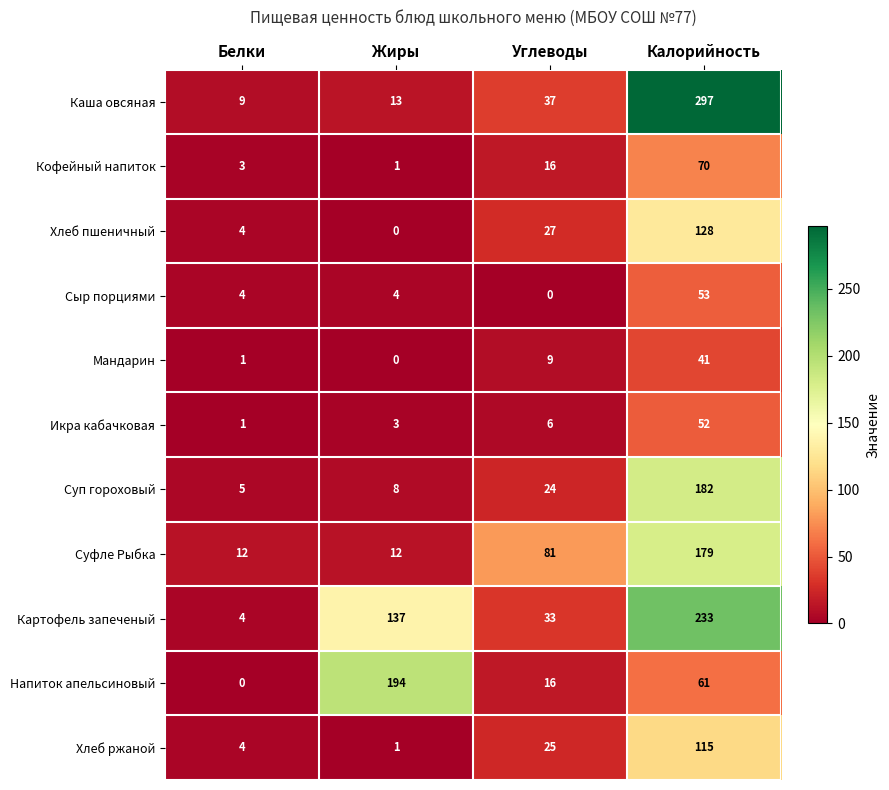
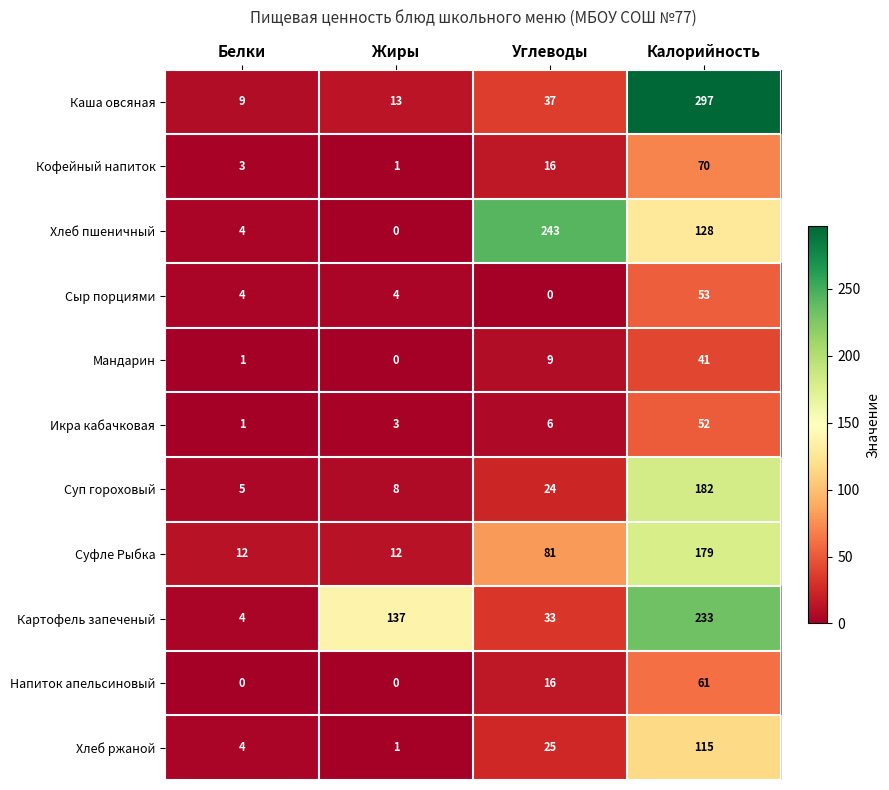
Хлеб пшеничный, Углеводы: 27 -> 243
Напиток апельсиновый, Жиры: 194 -> 0
